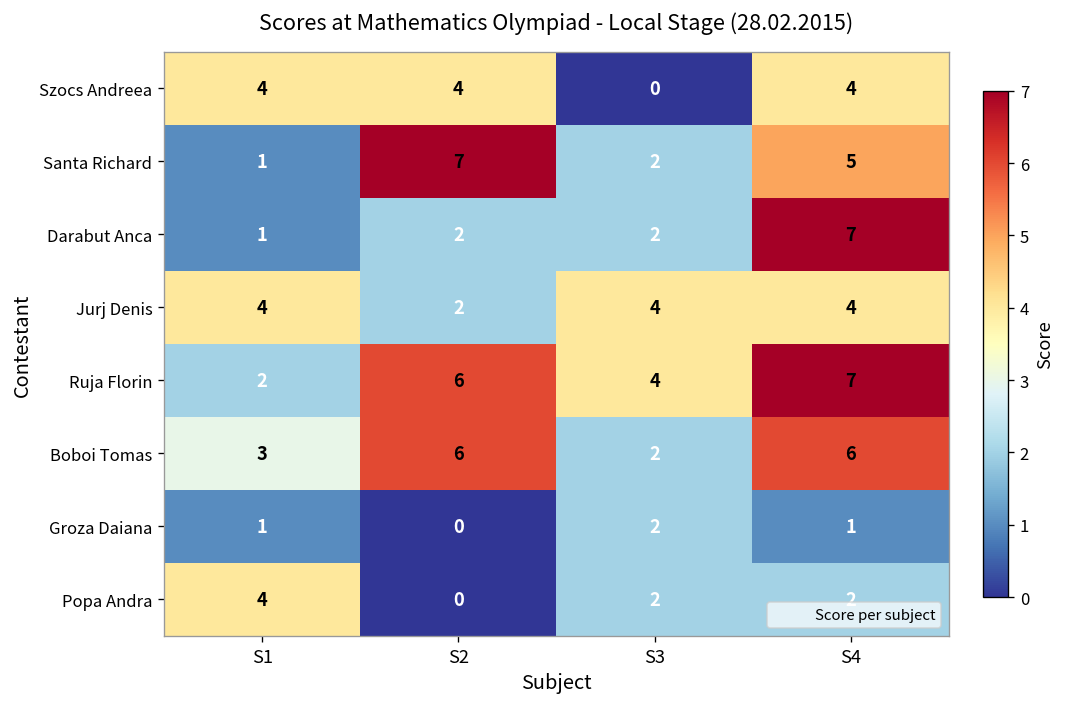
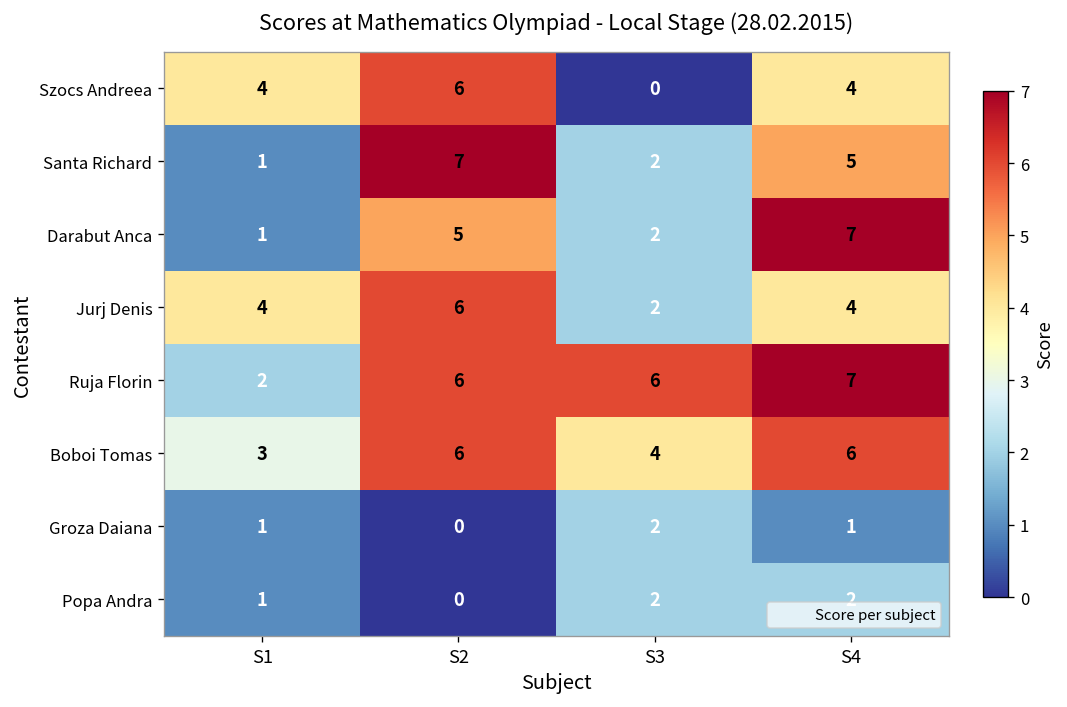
Szocs Andreea, S2: 4 -> 6
Darabut Anca, S2: 2 -> 5
Jurj Denis, S2: 2 -> 6
Jurj Denis, S3: 4 -> 2
Ruja Florin, S3: 4 -> 6
Boboi Tomas, S3: 2 -> 4
Popa Andra, S1: 4 -> 1
